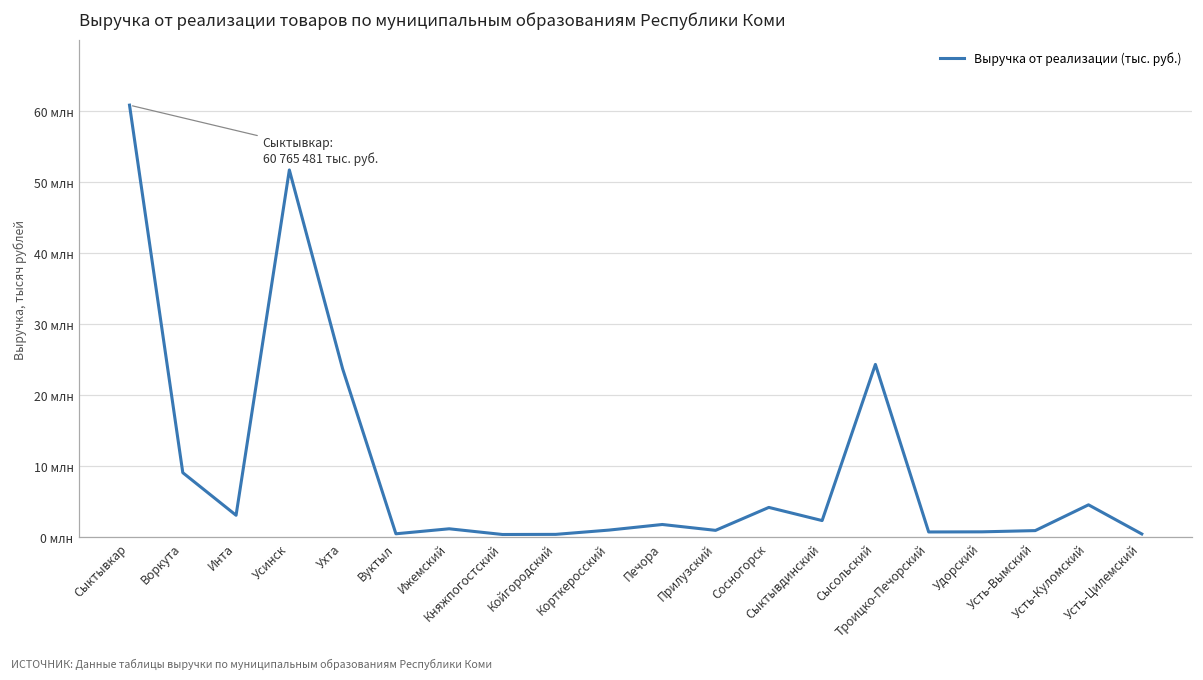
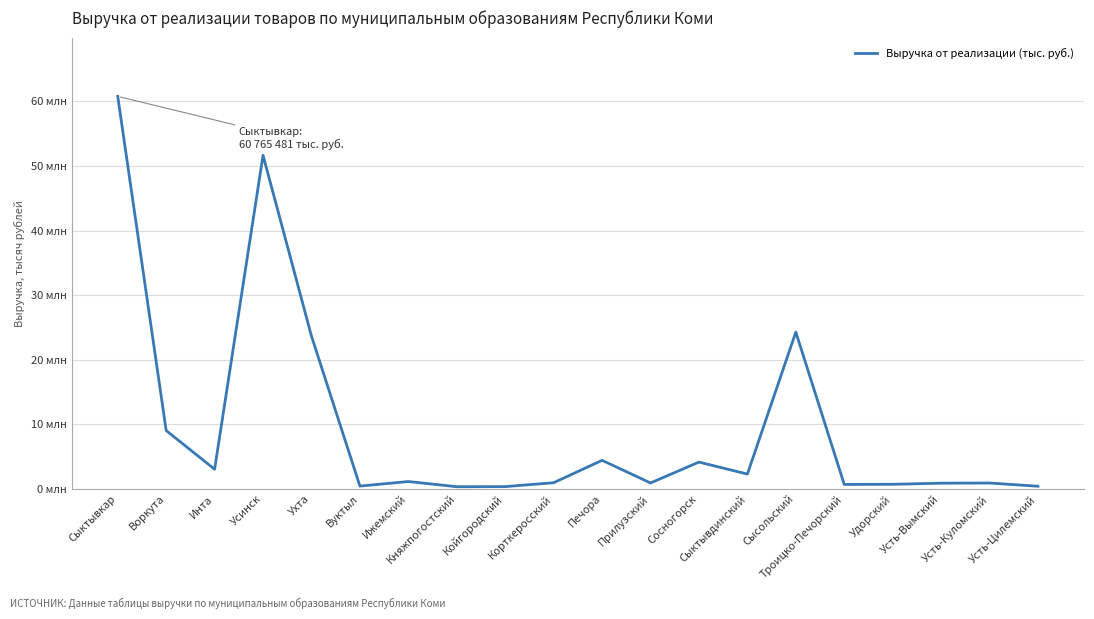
Печора: 2 млн -> 4 млн
Усть-Куломский: 5 млн -> 1 млн
